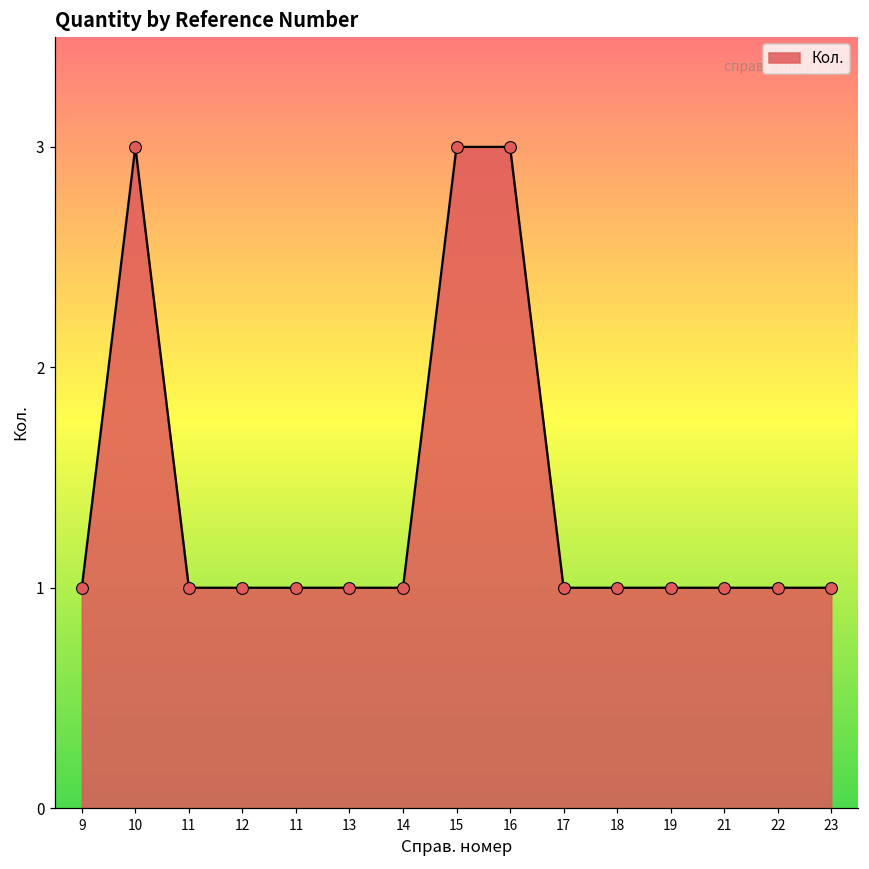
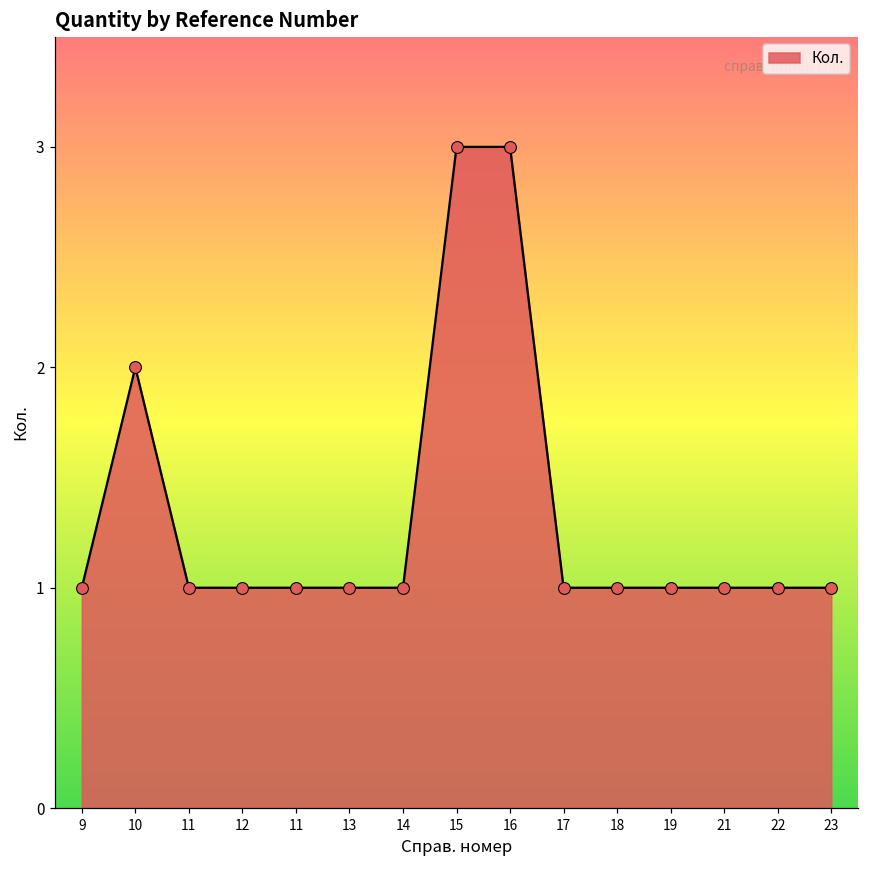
10: 3 -> 2
